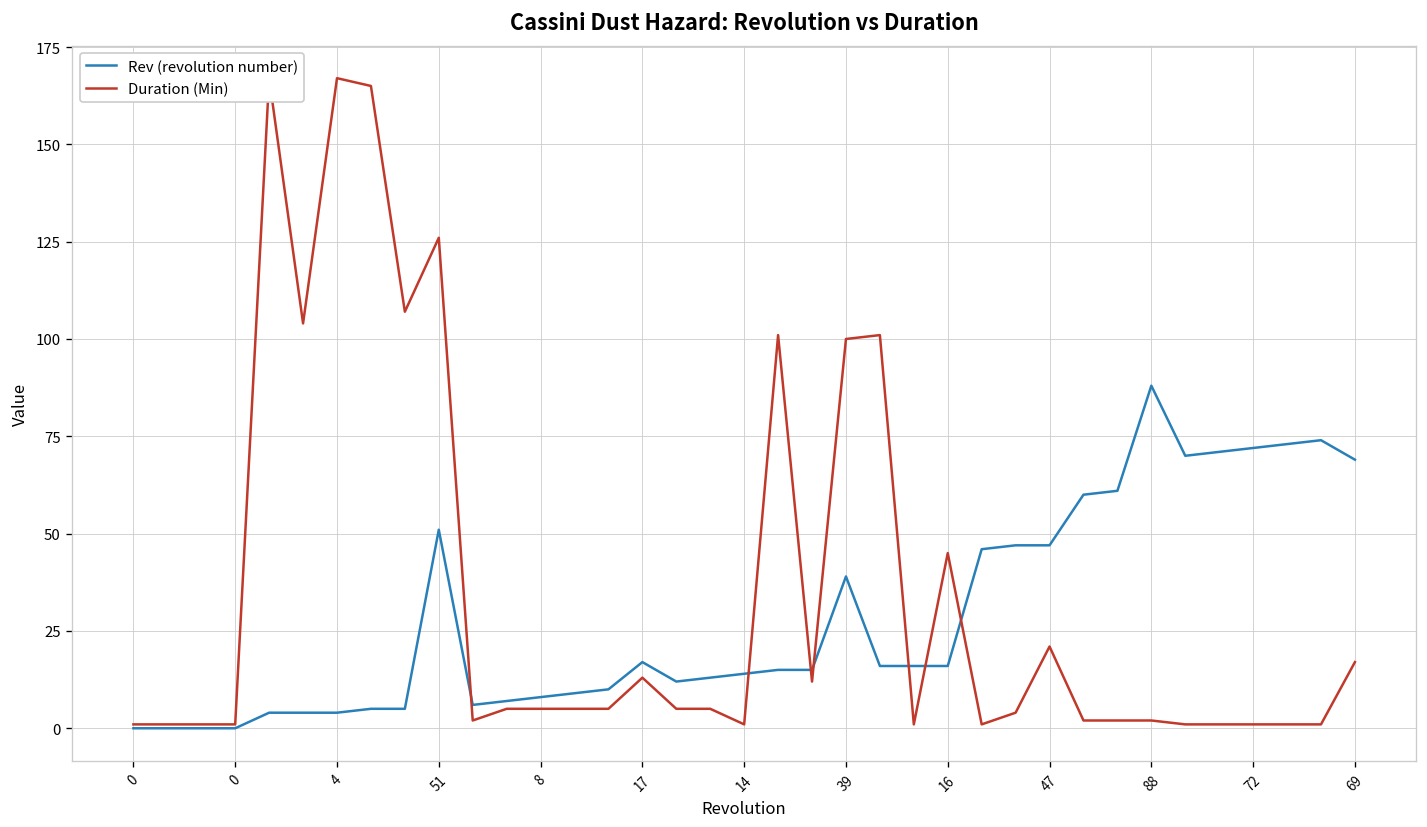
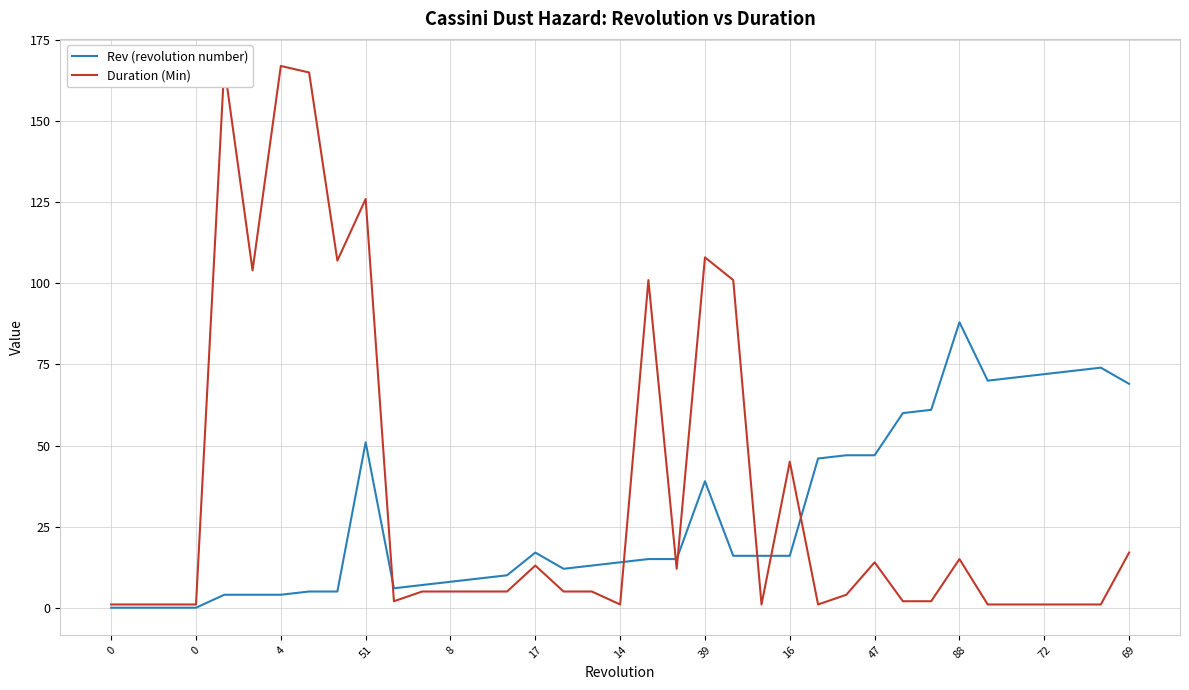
Duration (Min), 39: 100 -> 108
Duration (Min), 47: 21 -> 14
Duration (Min), 88: 2 -> 15
